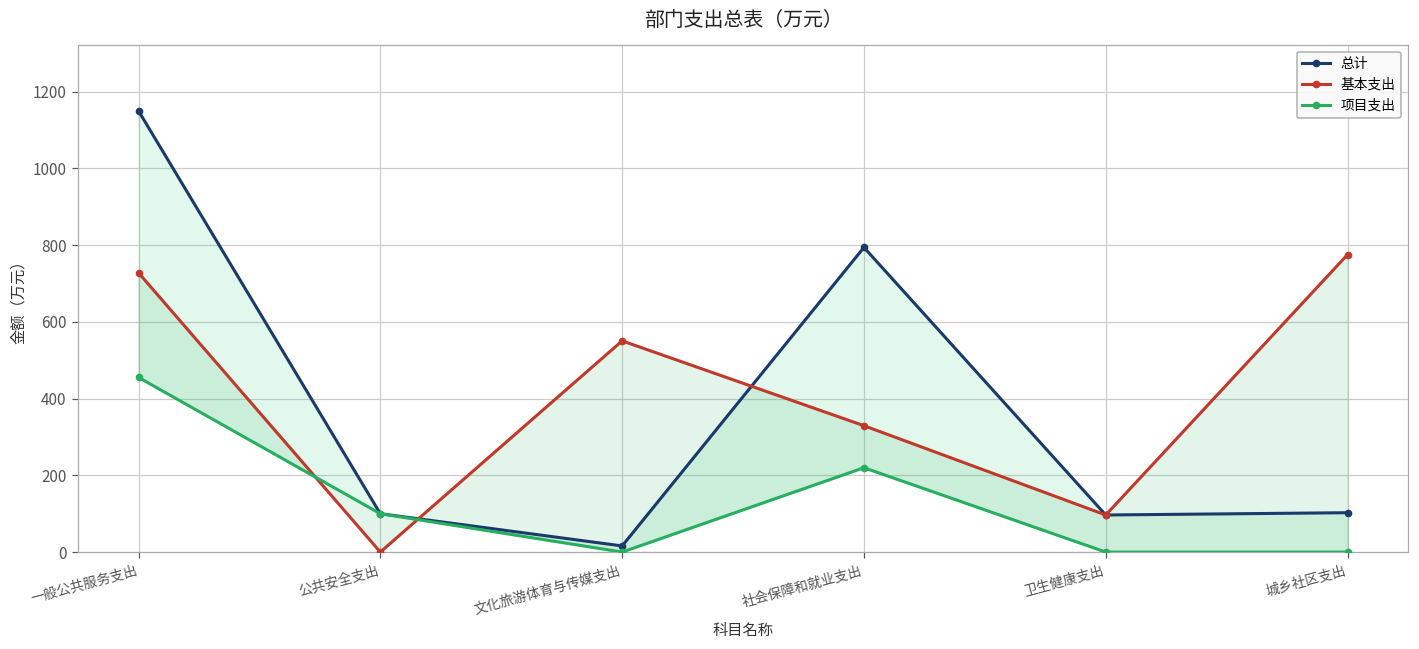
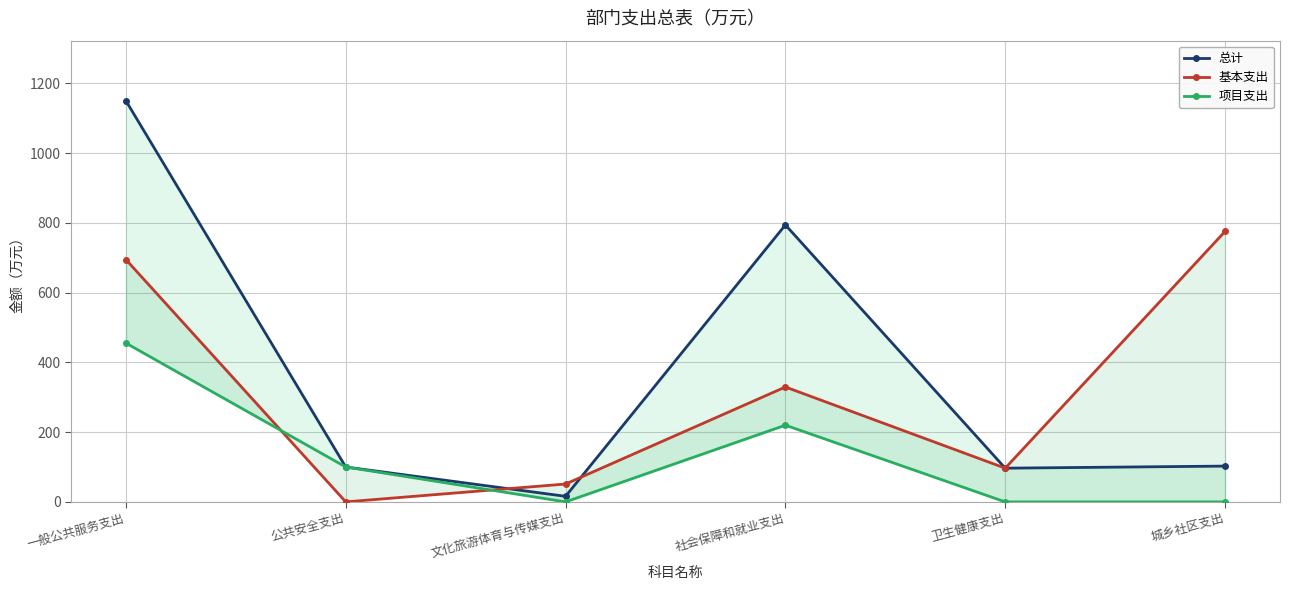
基本支出, 一般公共服务支出: 730 -> 690
基本支出, 文化旅游体育与传媒支出: 550 -> 50
